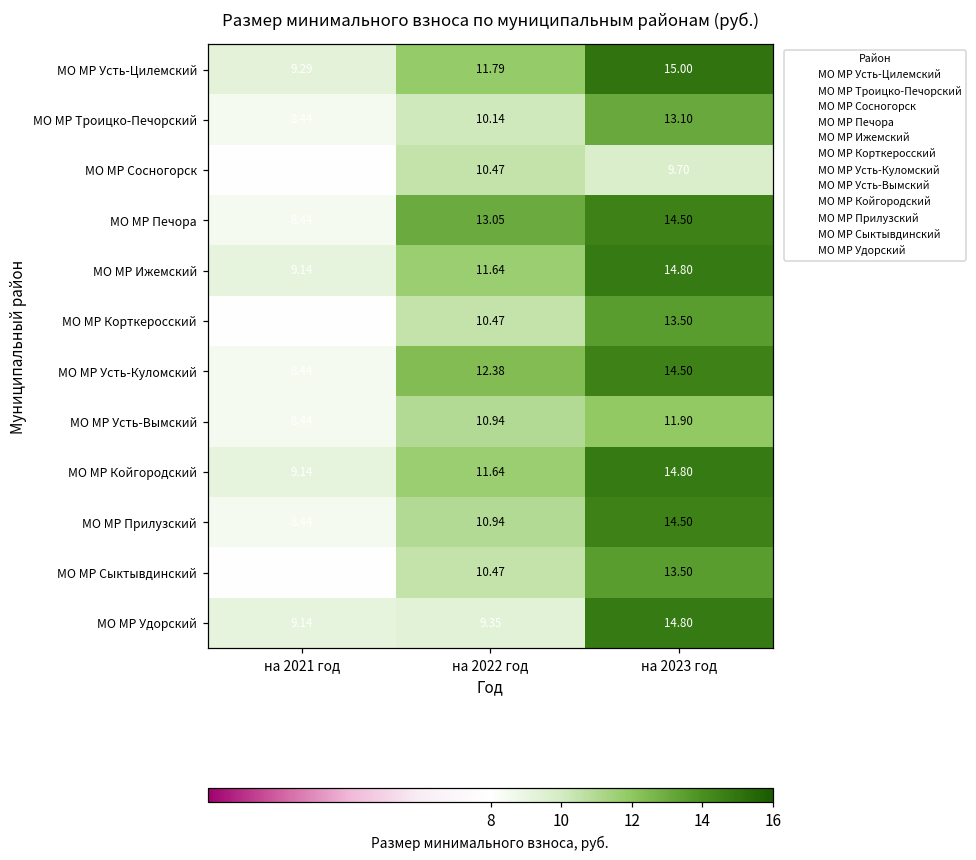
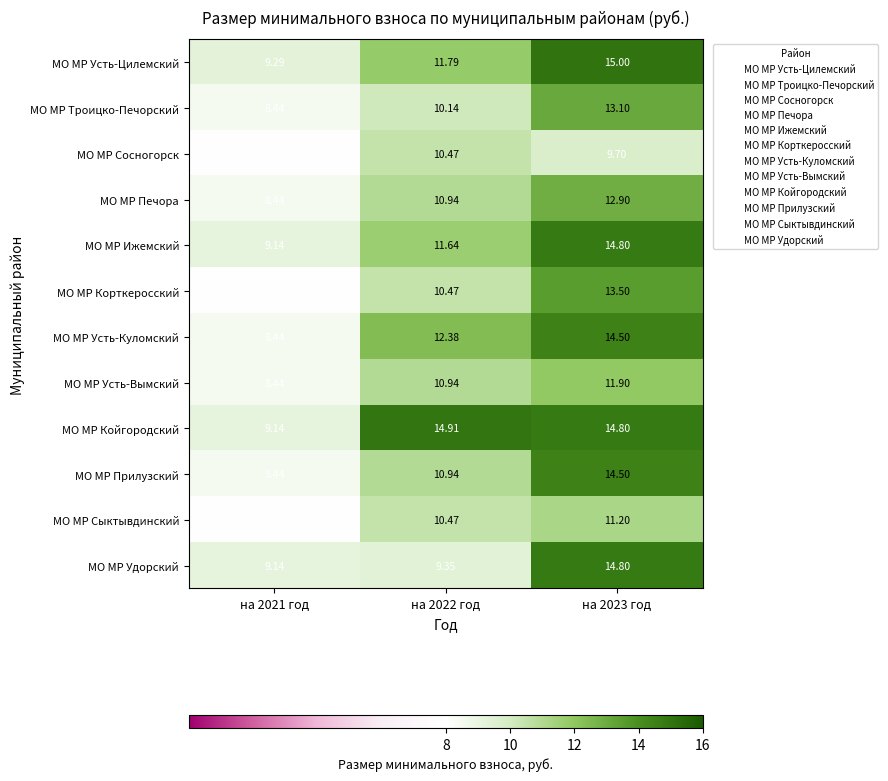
МО МР Печора, на 2022 год: 13.05 -> 10.94
МО МР Печора, на 2023 год: 14.50 -> 12.90
МО МР Койгородский, на 2022 год: 11.64 -> 14.91
МО МР Сыктывдинский, на 2023 год: 13.50 -> 11.20
